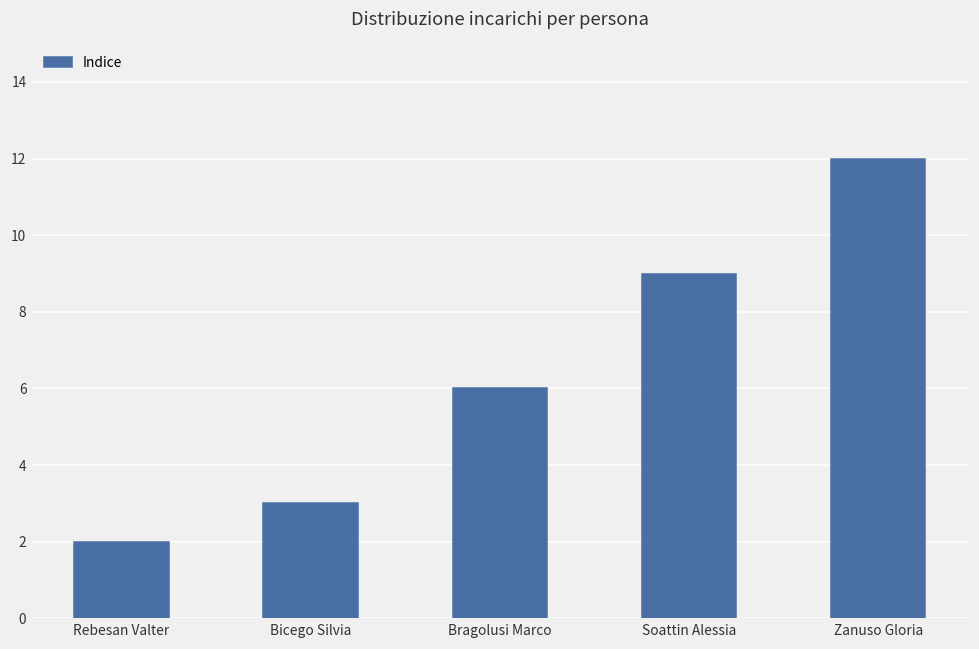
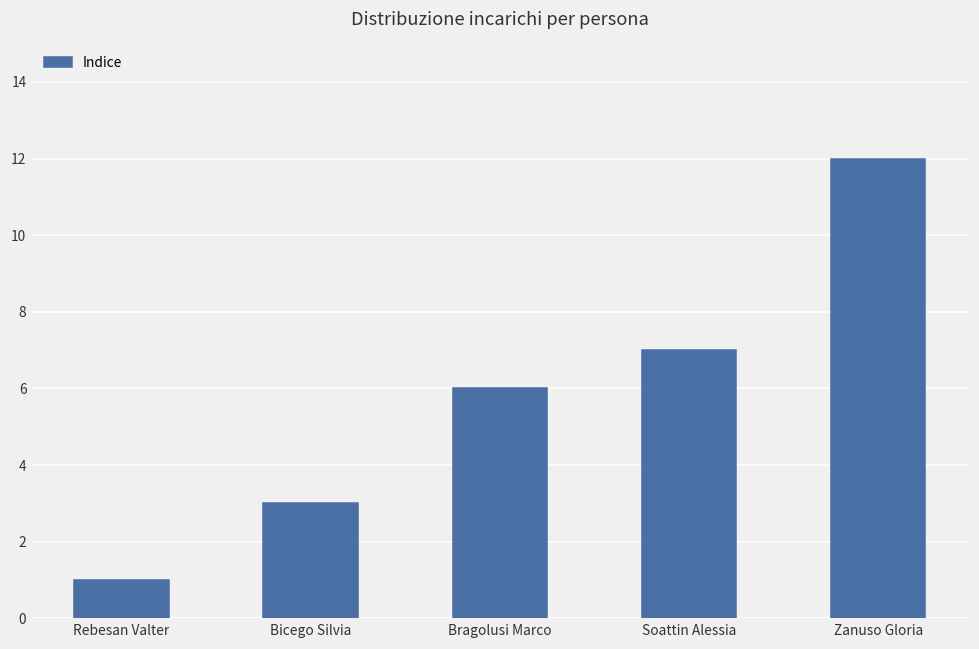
Rebesan Valter: 2 -> 1
Soattin Alessia: 9 -> 7
